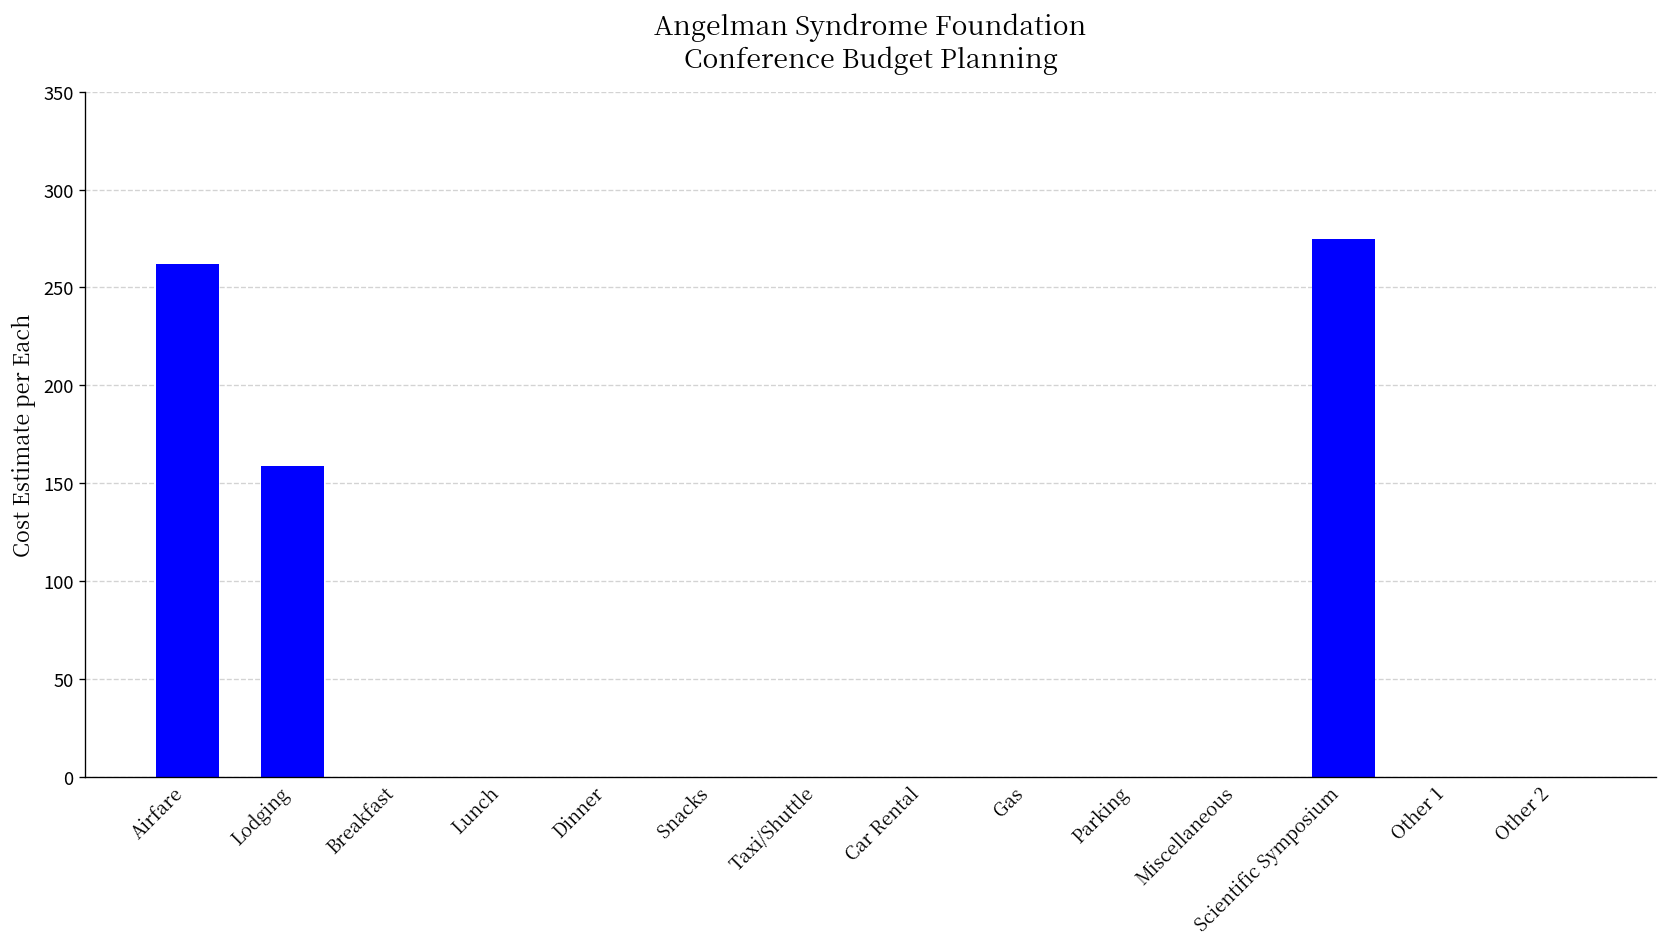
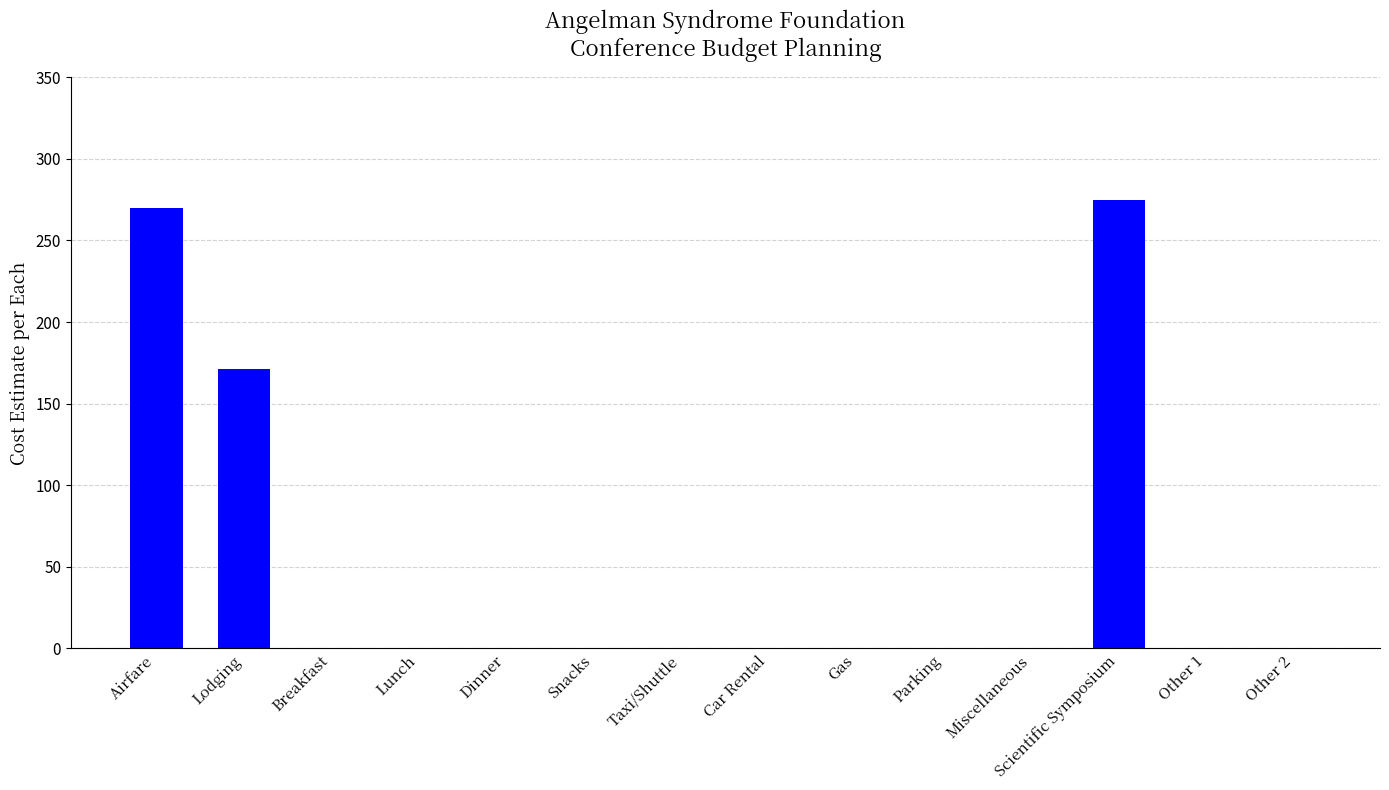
Airfare: 262 -> 270
Lodging: 159 -> 171
